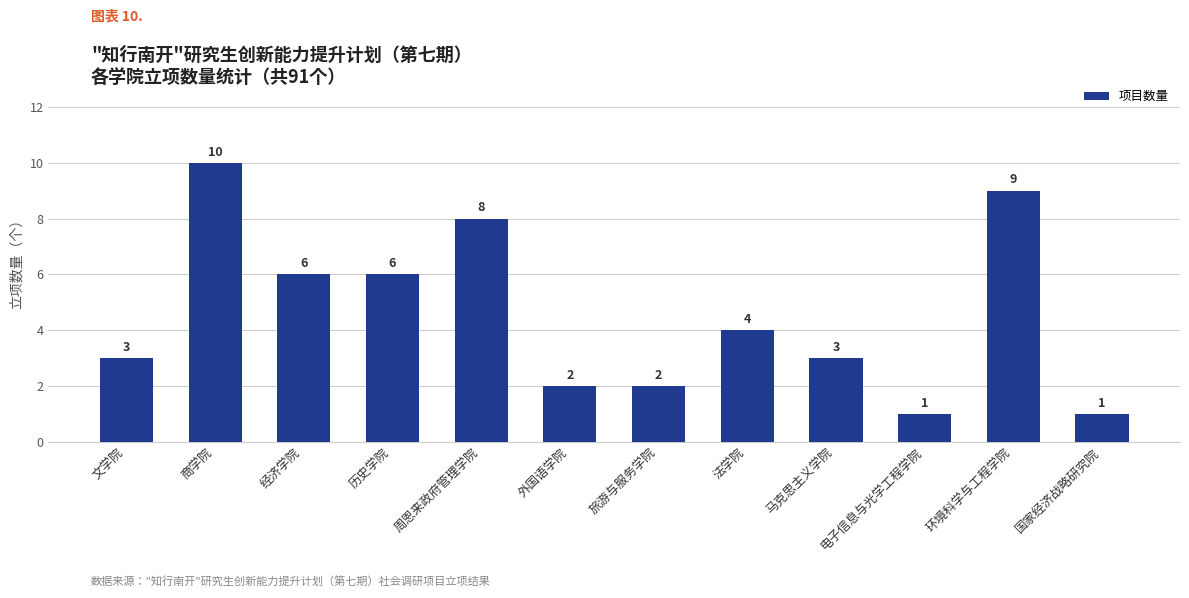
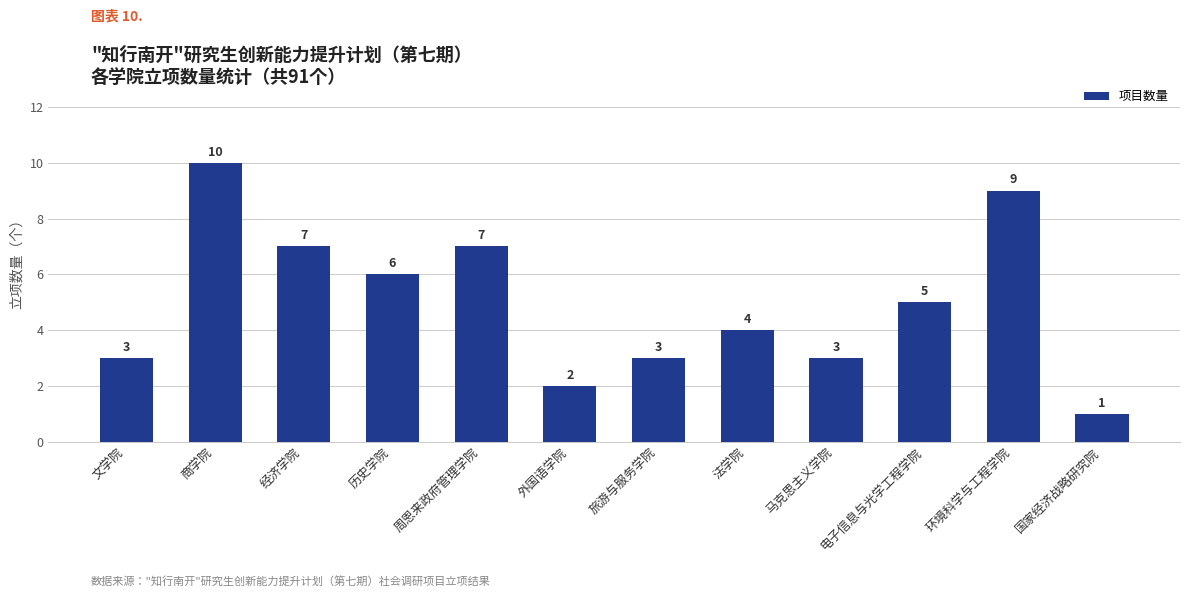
经济学院: 6 -> 7
周恩来政府管理学院: 8 -> 7
旅游与服务学院: 2 -> 3
电子信息与光学工程学院: 1 -> 5
